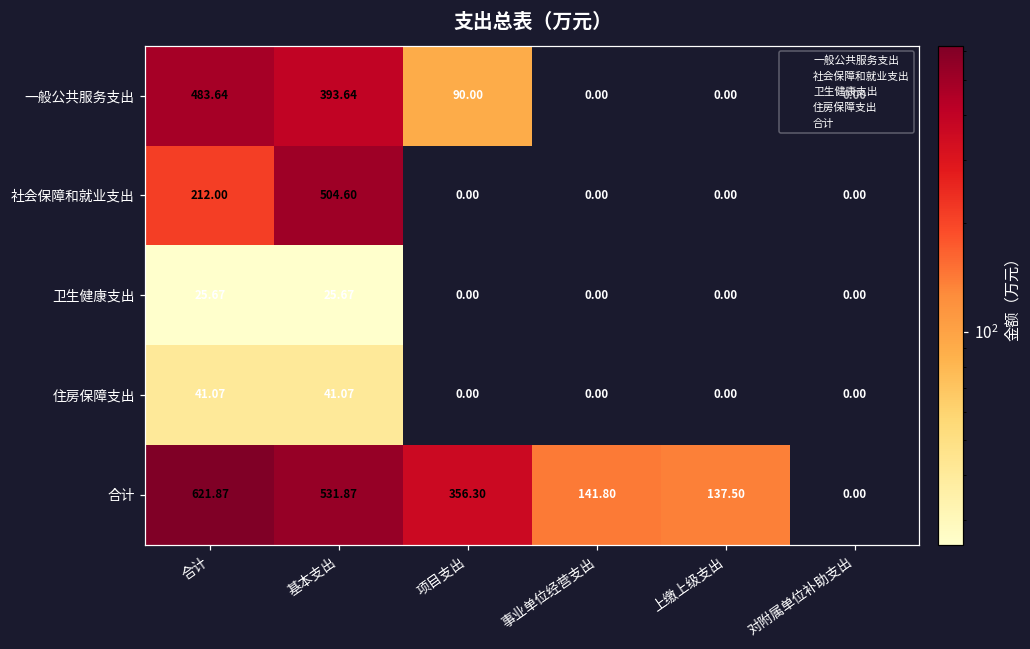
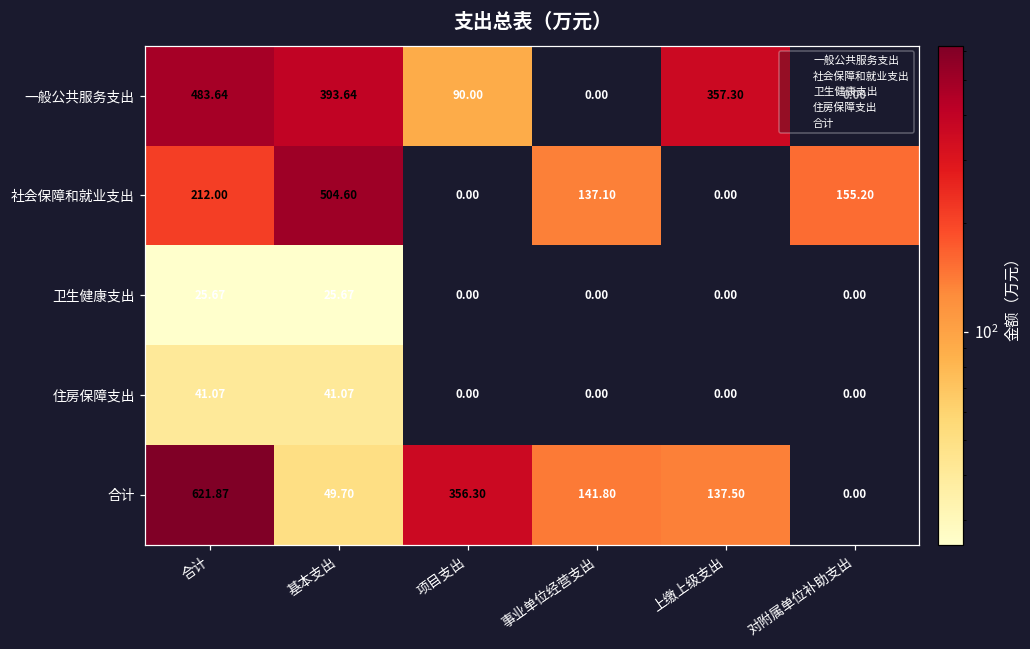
一般公共服务支出, 上缴上级支出: 0.00 -> 357.30
社会保障和就业支出, 事业单位经营支出: 0.00 -> 137.10
社会保障和就业支出, 对附属单位补助支出: 0.00 -> 155.20
合计, 基本支出: 531.87 -> 49.70
